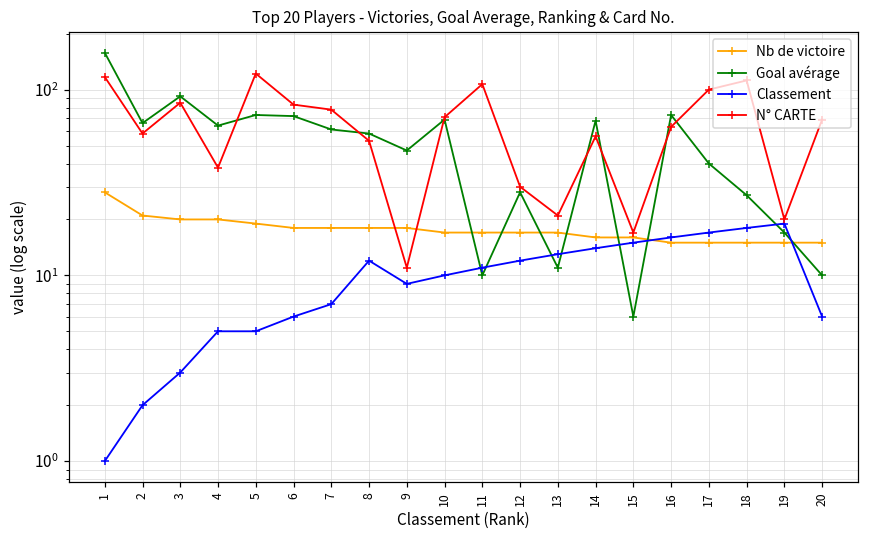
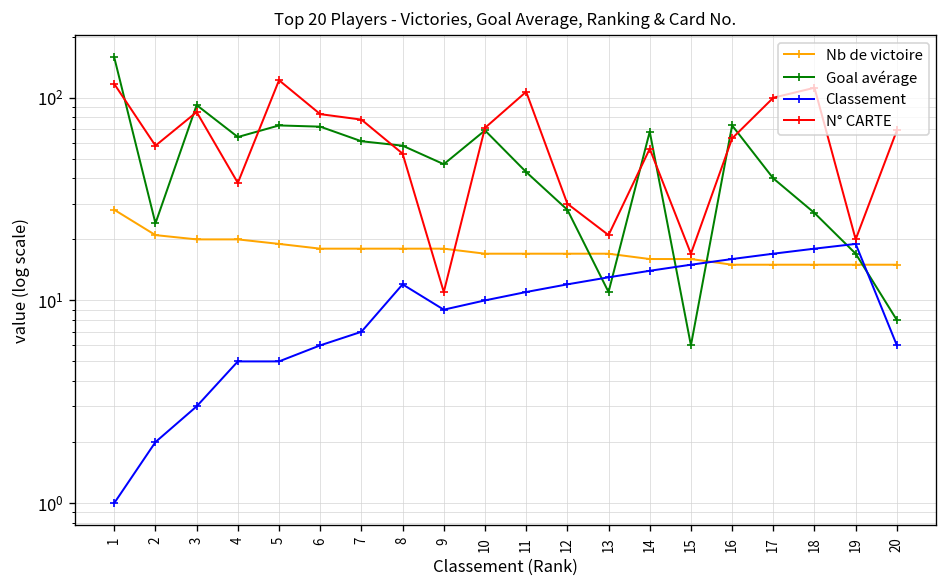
Goal avérage, 2: 66 -> 24
Goal avérage, 11: 10 -> 43
Goal avérage, 20: 10 -> 8
